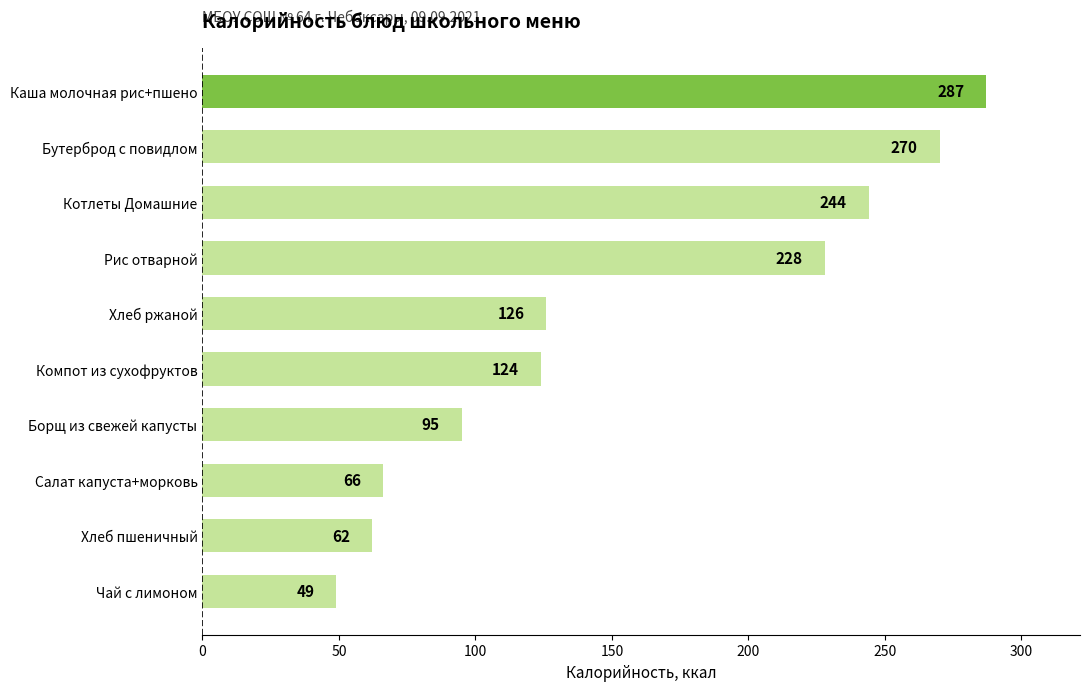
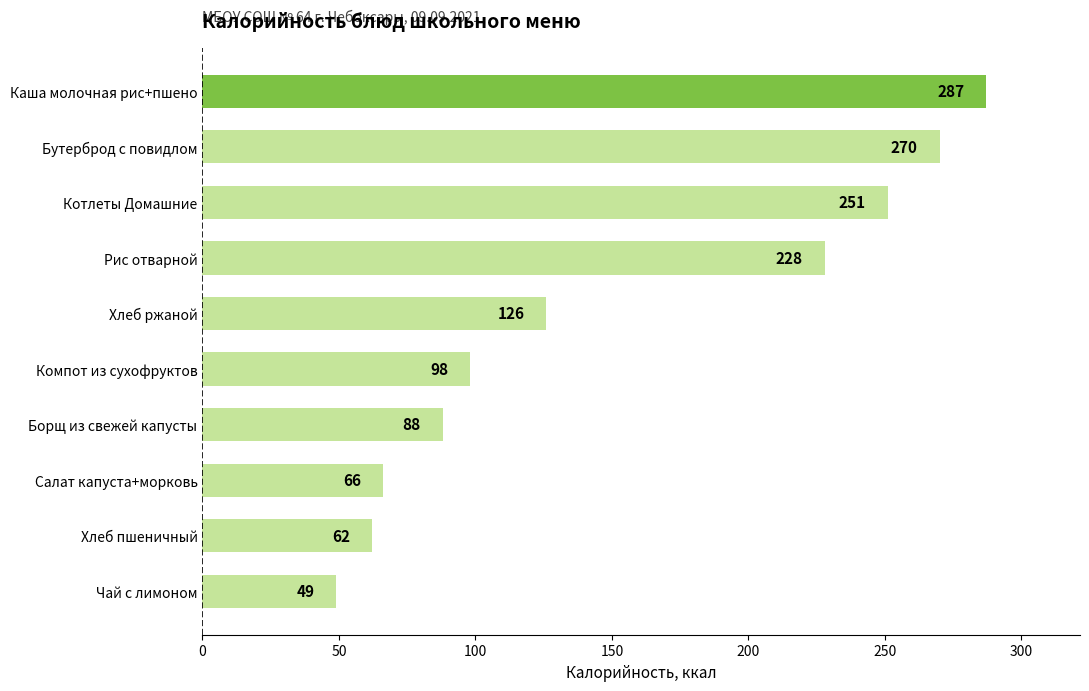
Котлеты Домашние: 244 -> 251
Компот из сухофруктов: 124 -> 98
Борщ из свежей капусты: 95 -> 88
